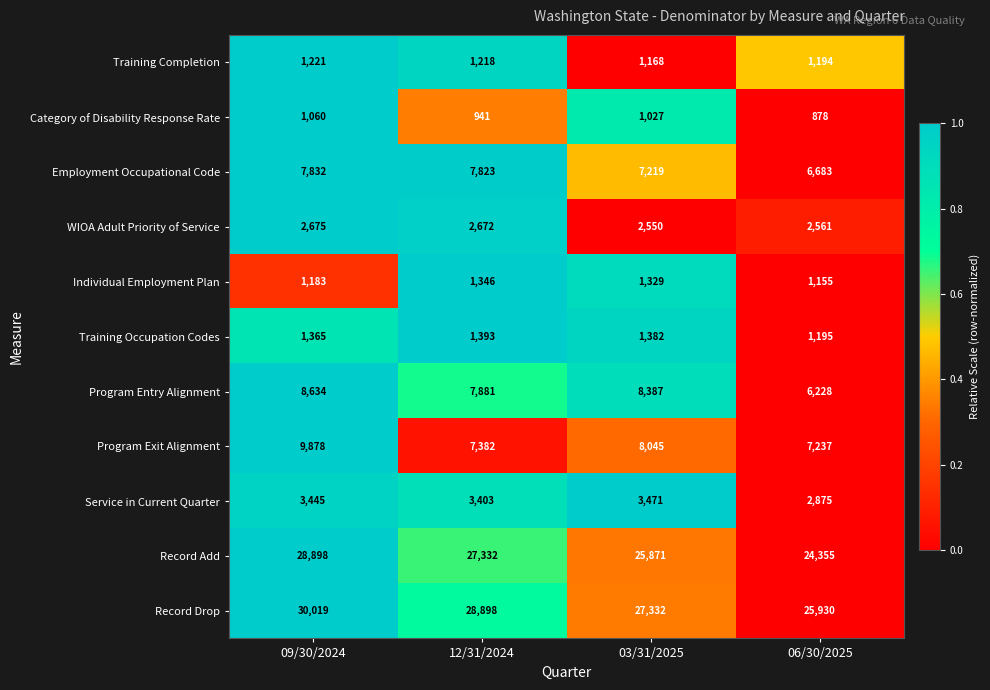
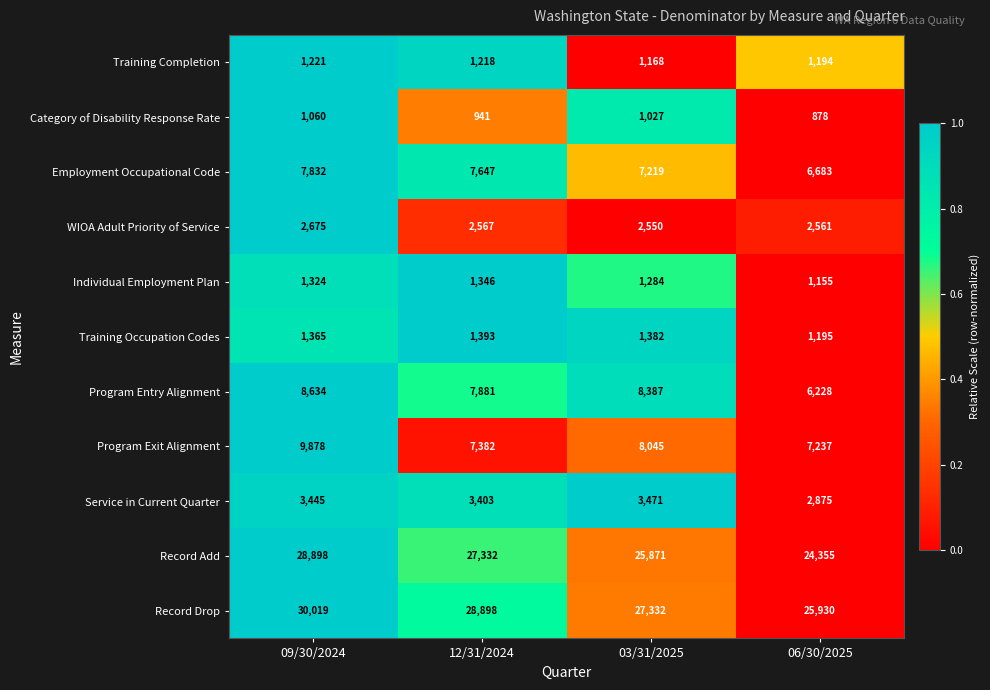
Employment Occupational Code, 12/31/2024: 7,823 -> 7,647
WIOA Adult Priority of Service, 12/31/2024: 2,672 -> 2,567
Individual Employment Plan, 09/30/2024: 1,183 -> 1,324
Individual Employment Plan, 03/31/2025: 1,329 -> 1,284
